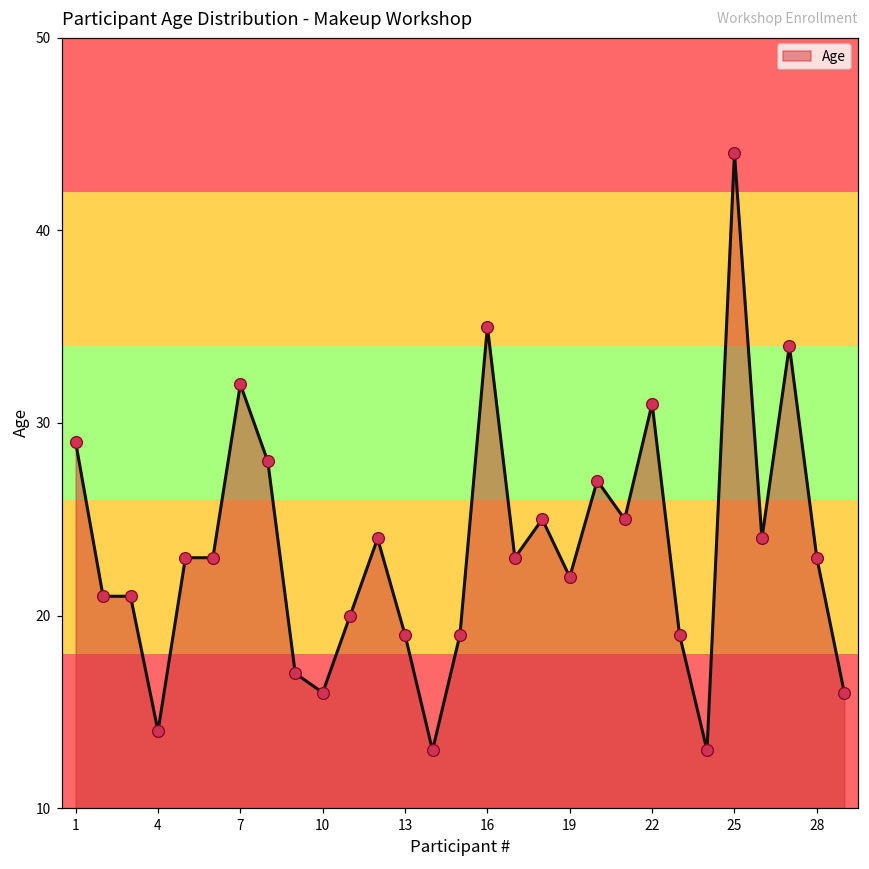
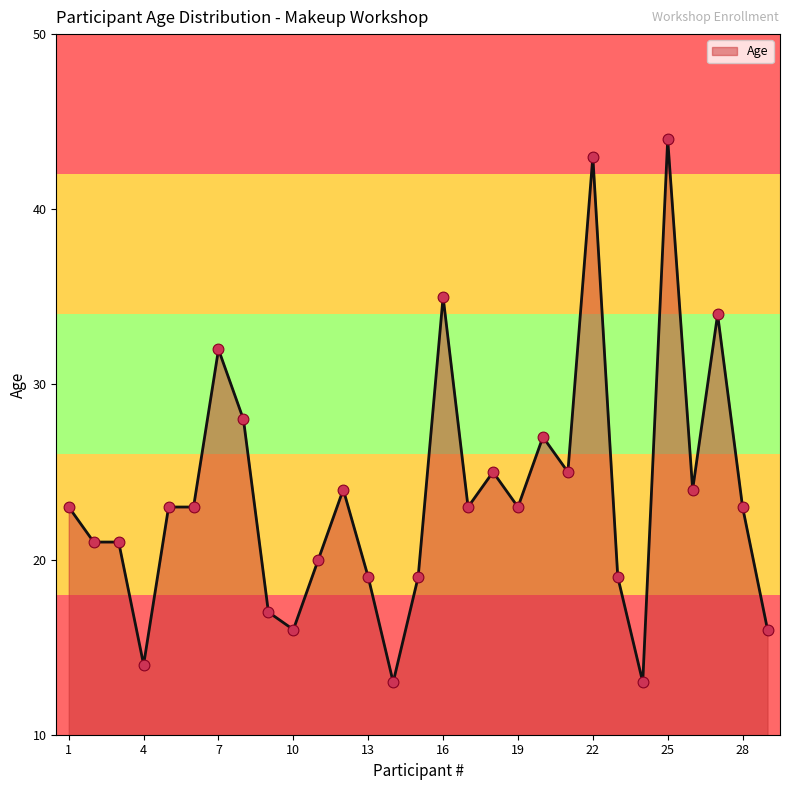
1: 29 -> 23
19: 22 -> 23
22: 31 -> 43
